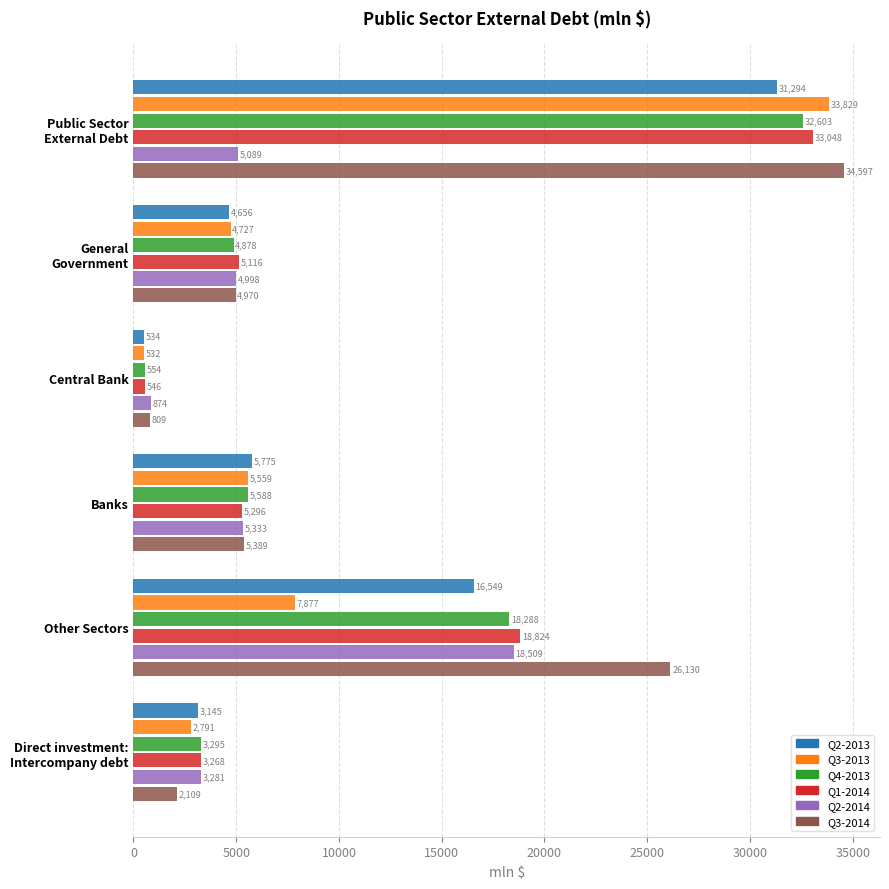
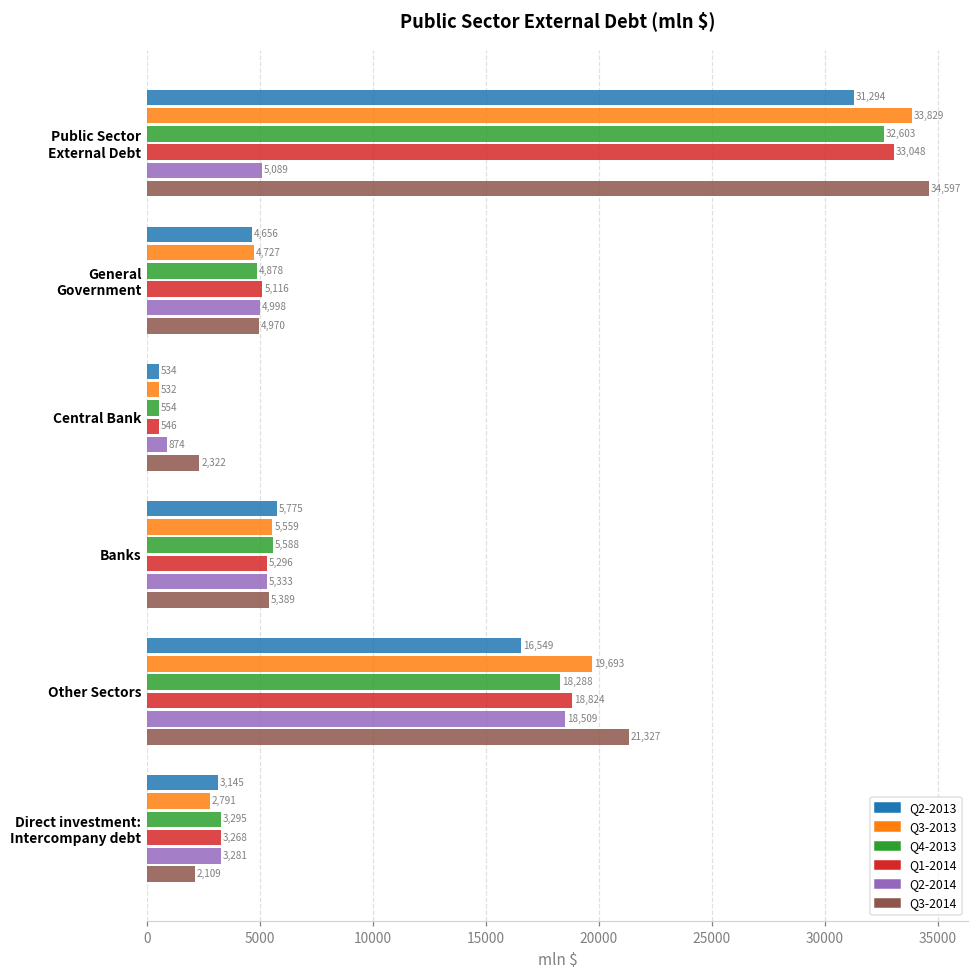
Q3-2014, Central Bank: 809 -> 2,322
Q3-2013, Other Sectors: 7,877 -> 19,693
Q3-2014, Other Sectors: 26,130 -> 21,327
